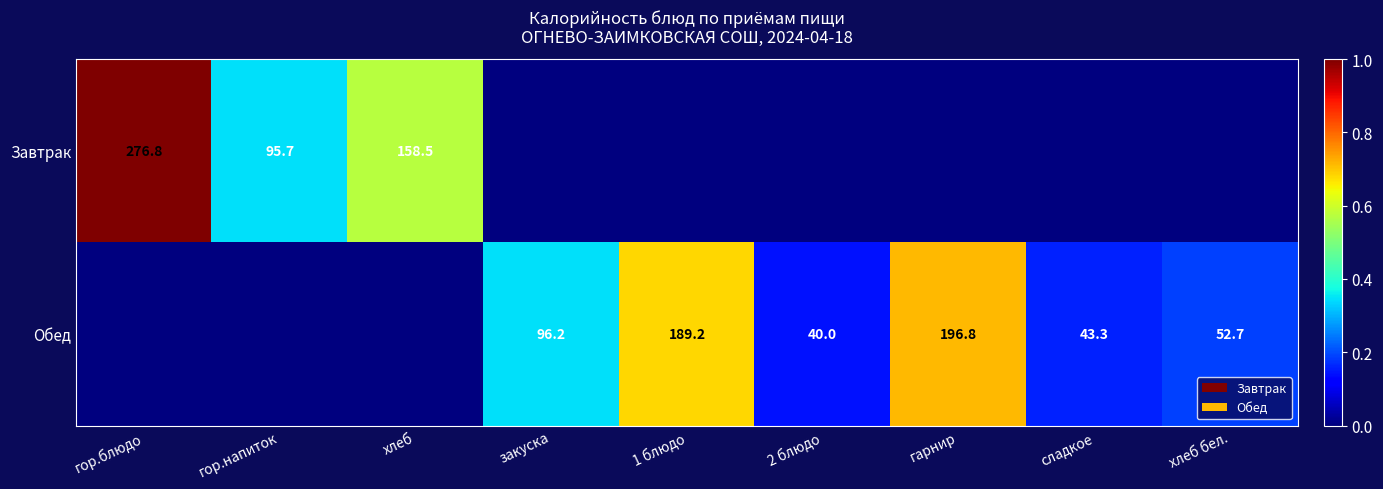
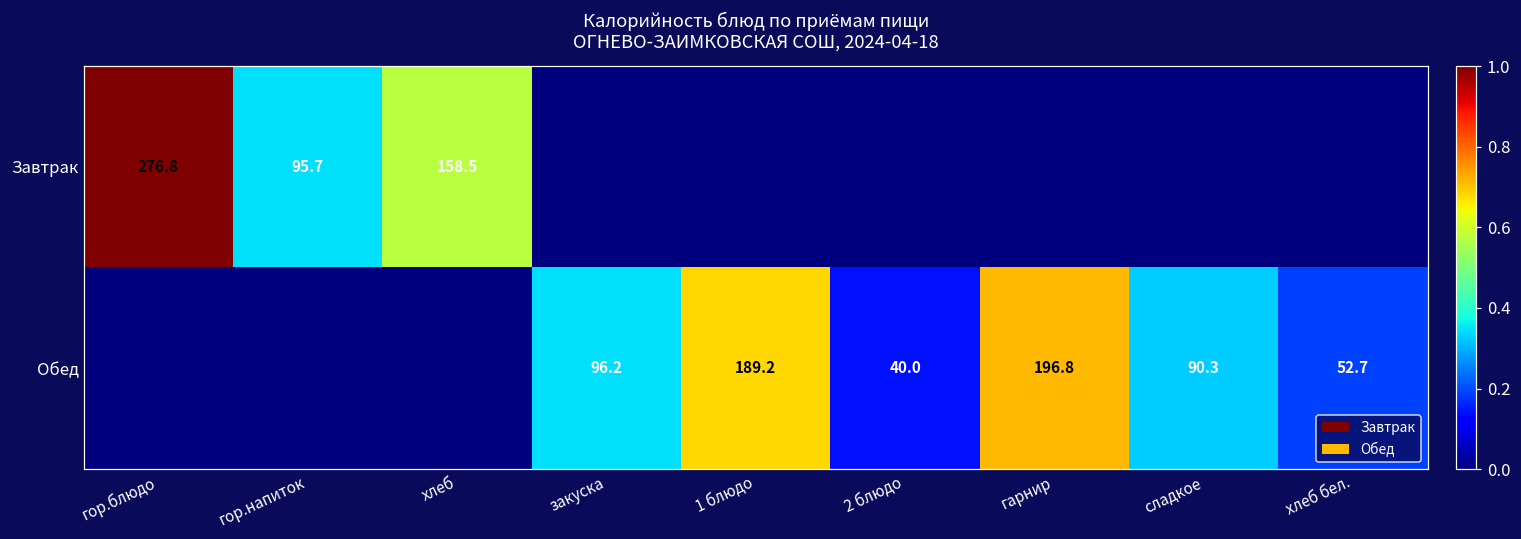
Обед, сладкое: 43.3 -> 90.3
